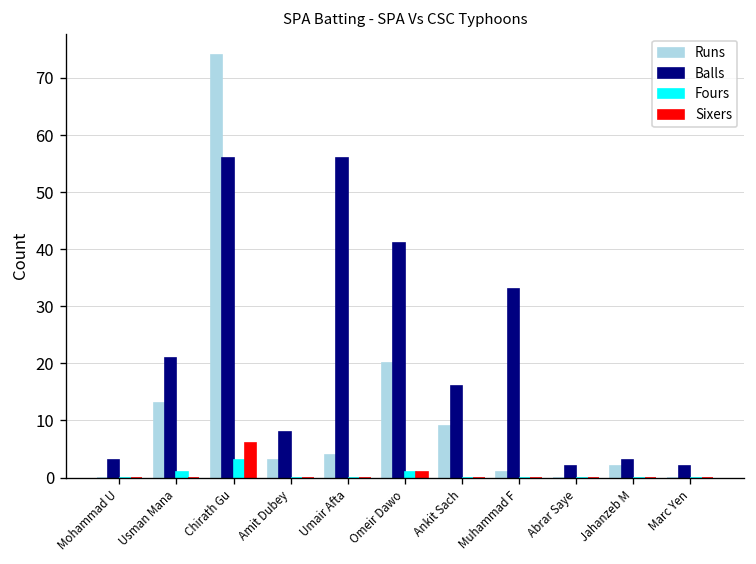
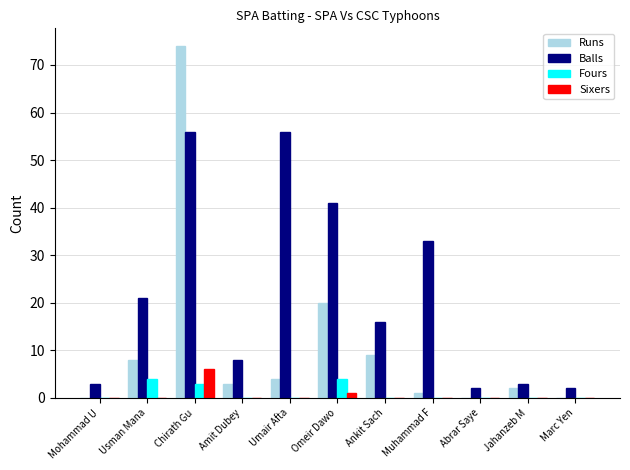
Runs, Usman Mana: 13 -> 8
Fours, Usman Mana: 1 -> 4
Fours, Omeir Dawo: 1 -> 4
